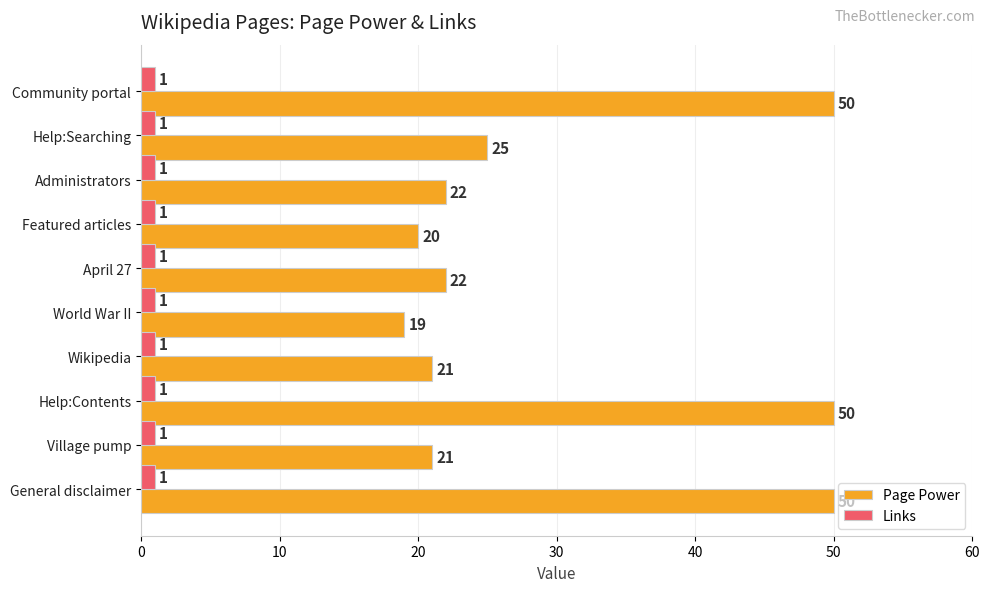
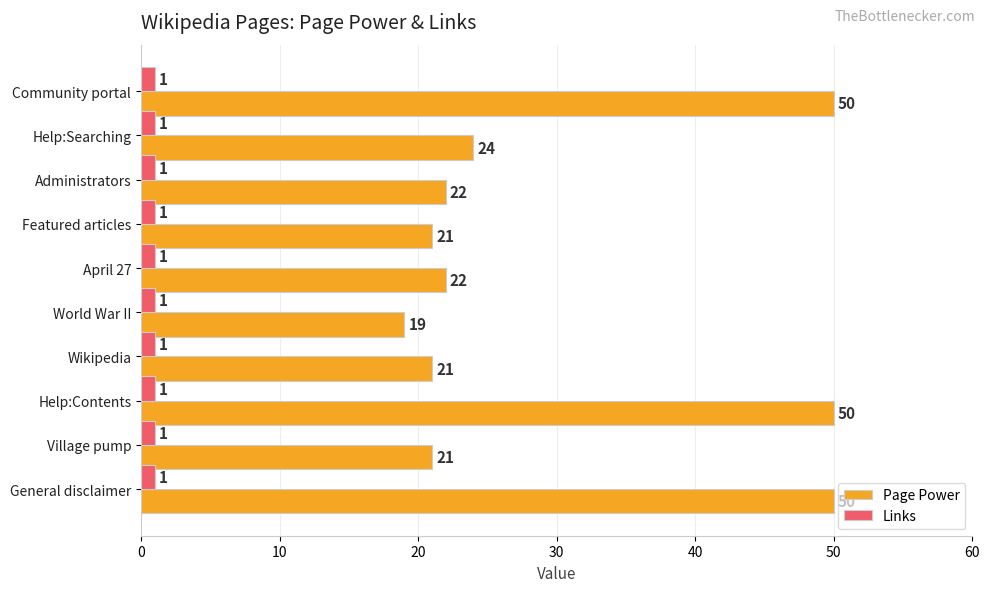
Page Power, Help:Searching: 25 -> 24
Page Power, Featured articles: 20 -> 21
